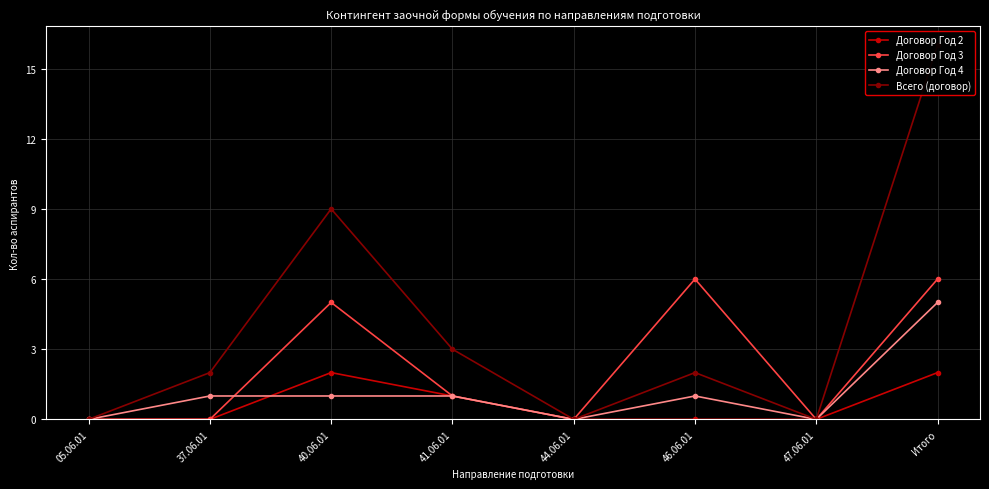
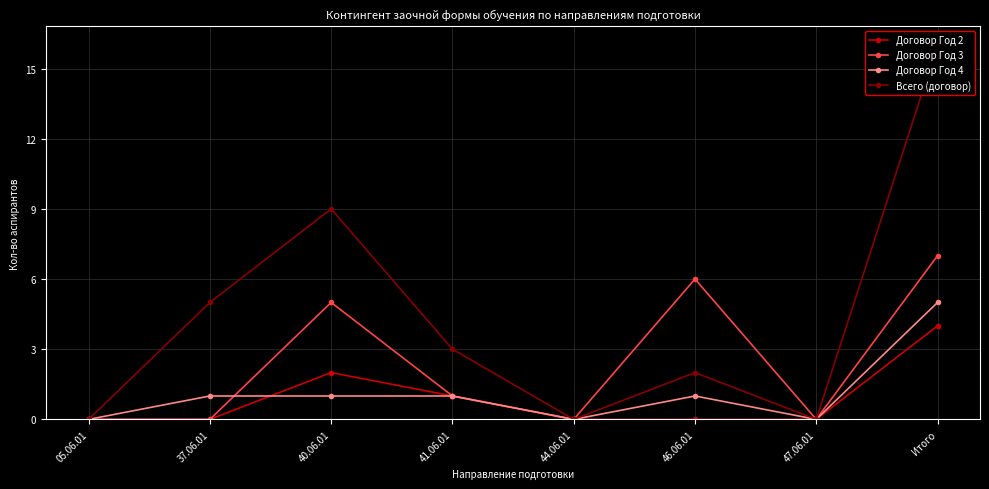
Всего (договор), 37.06.01: 2 -> 5
Договор Год 2, Итого: 2 -> 4
Договор Год 3, Итого: 6 -> 7
